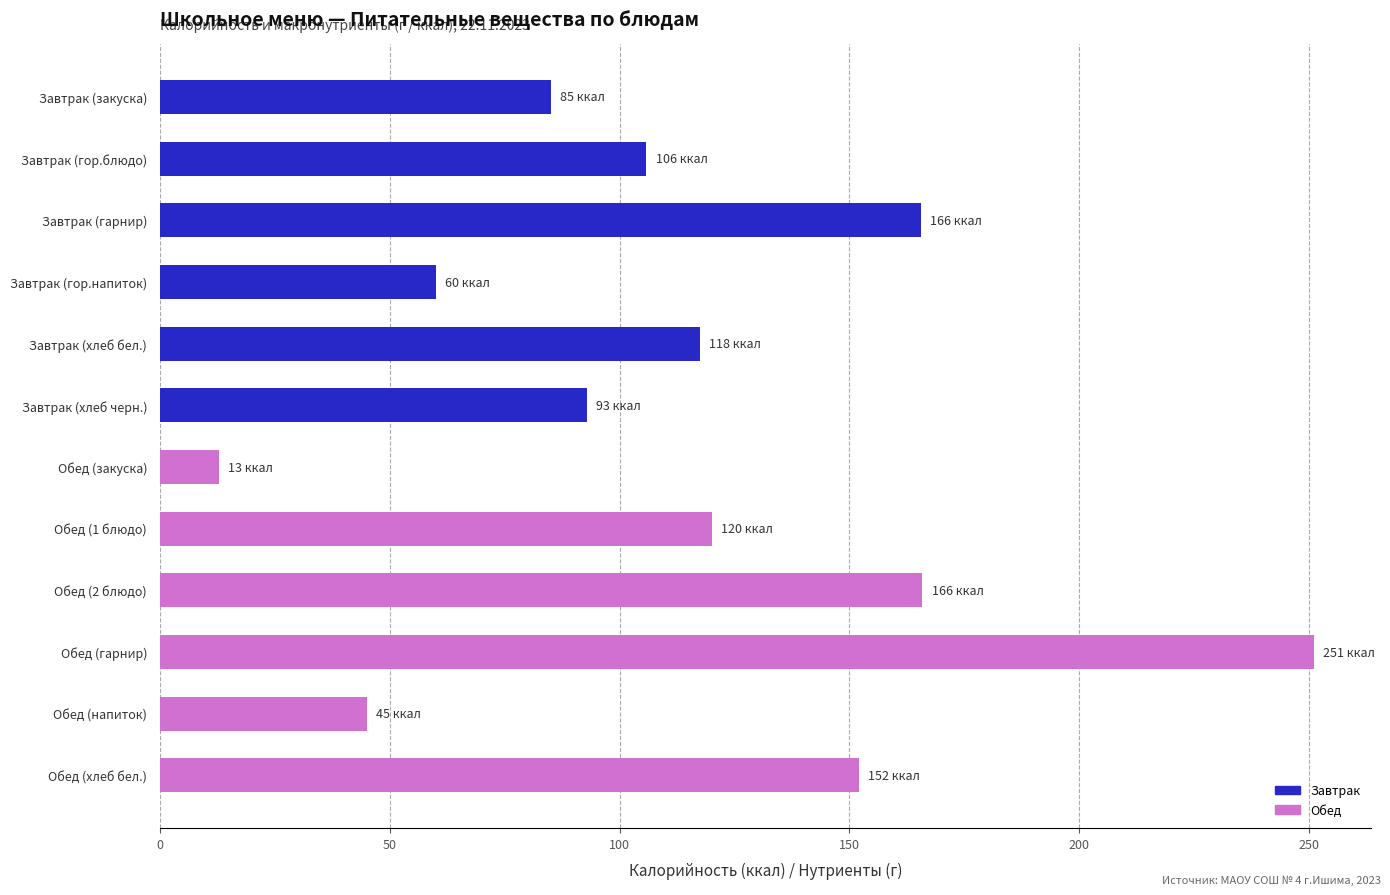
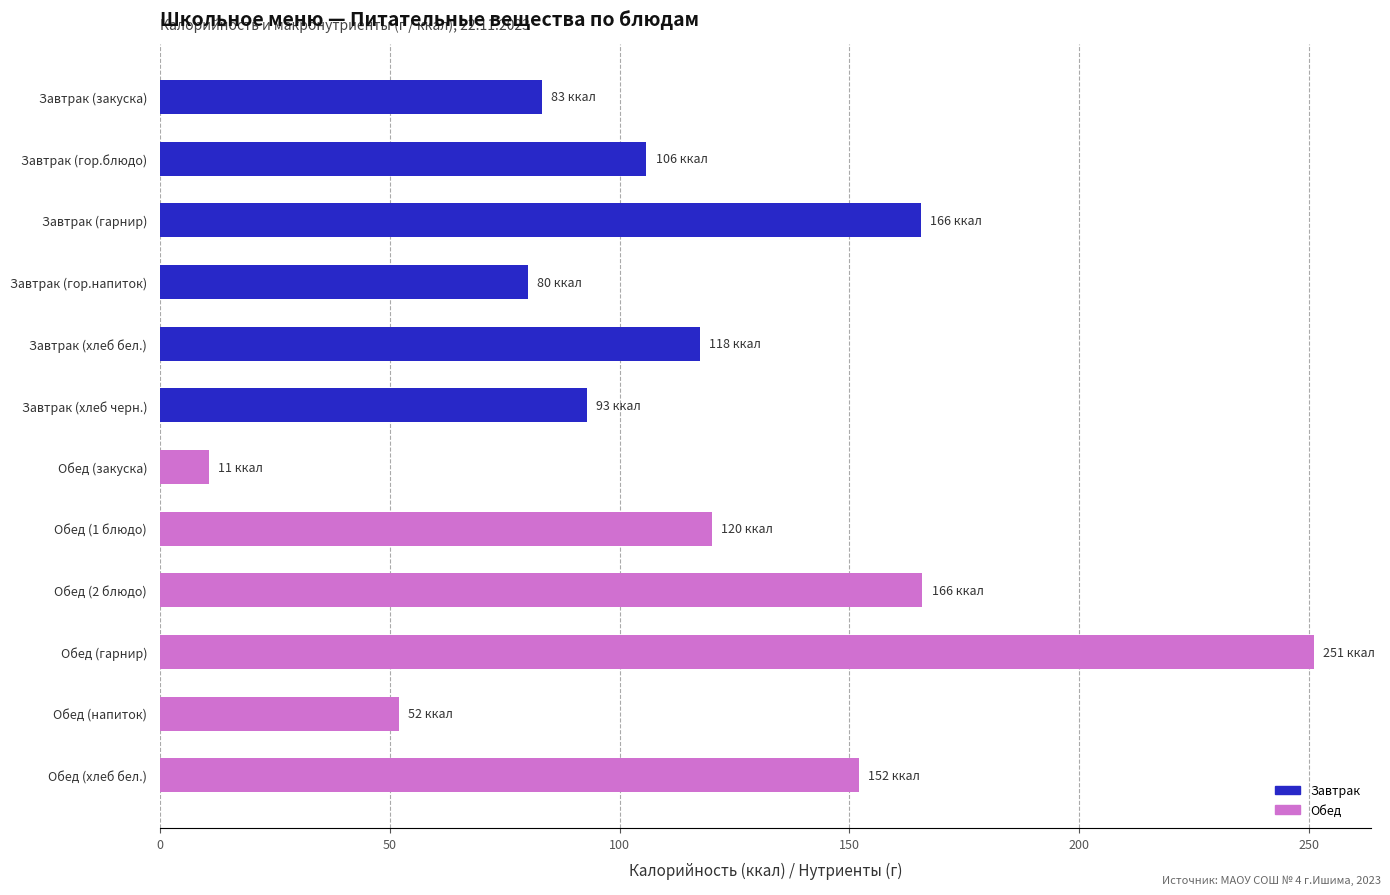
Завтрак (закуска): 85 -> 83
Завтрак (гор.напиток): 60 -> 80
Обед (закуска): 13 -> 11
Обед (напиток): 45 -> 52
